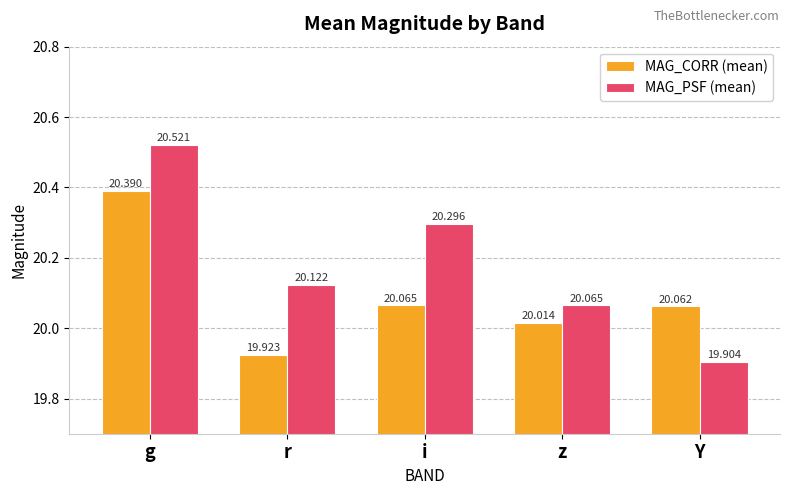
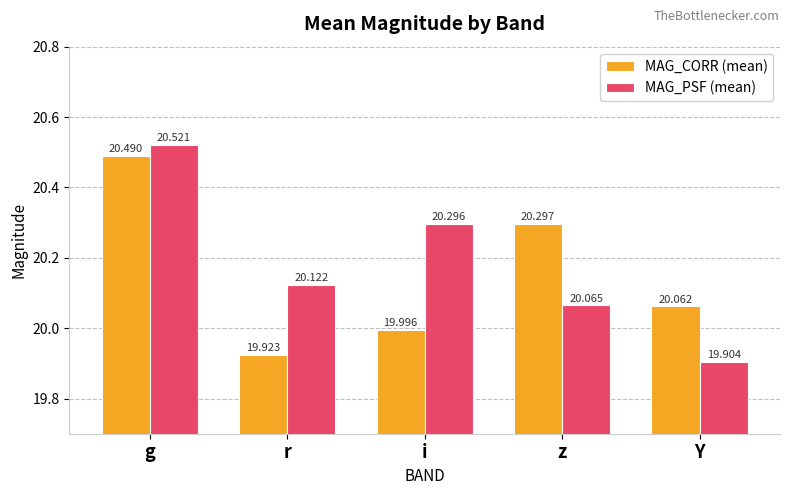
MAG_CORR (mean), g: 20.390 -> 20.490
MAG_CORR (mean), i: 20.065 -> 19.996
MAG_CORR (mean), z: 20.014 -> 20.297
